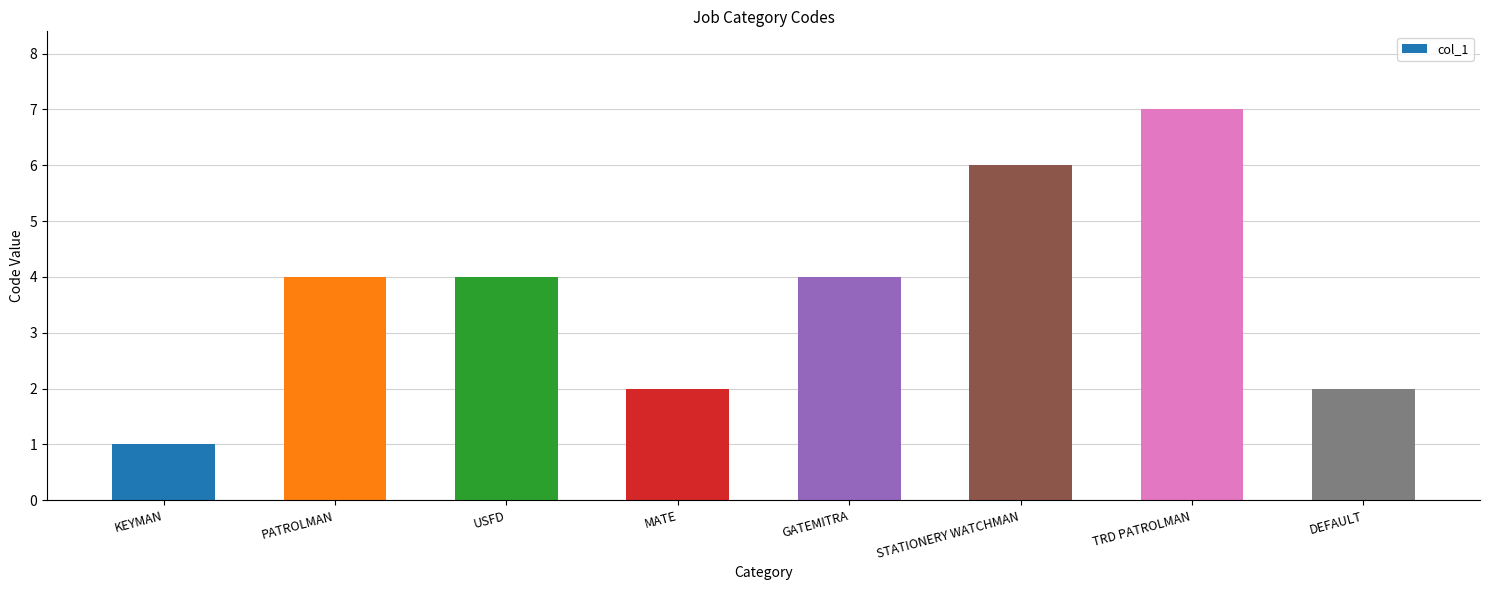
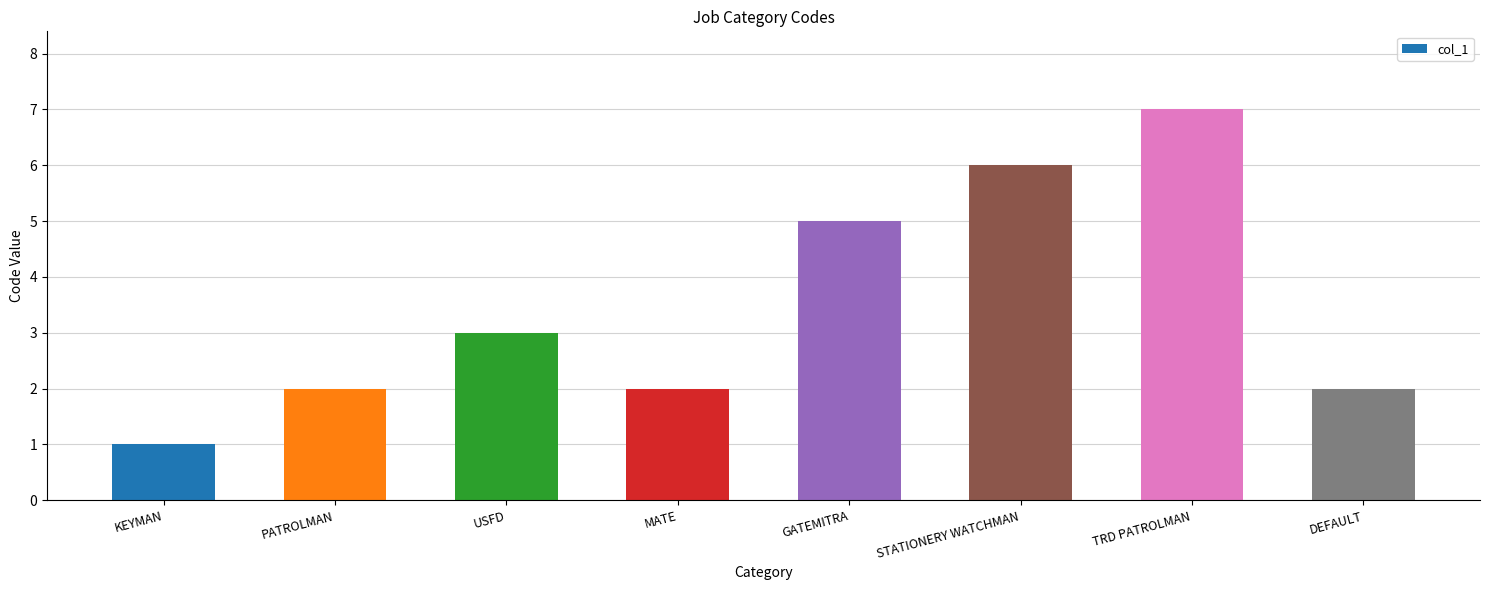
PATROLMAN: 4 -> 2
USFD: 4 -> 3
GATEMITRA: 4 -> 5
